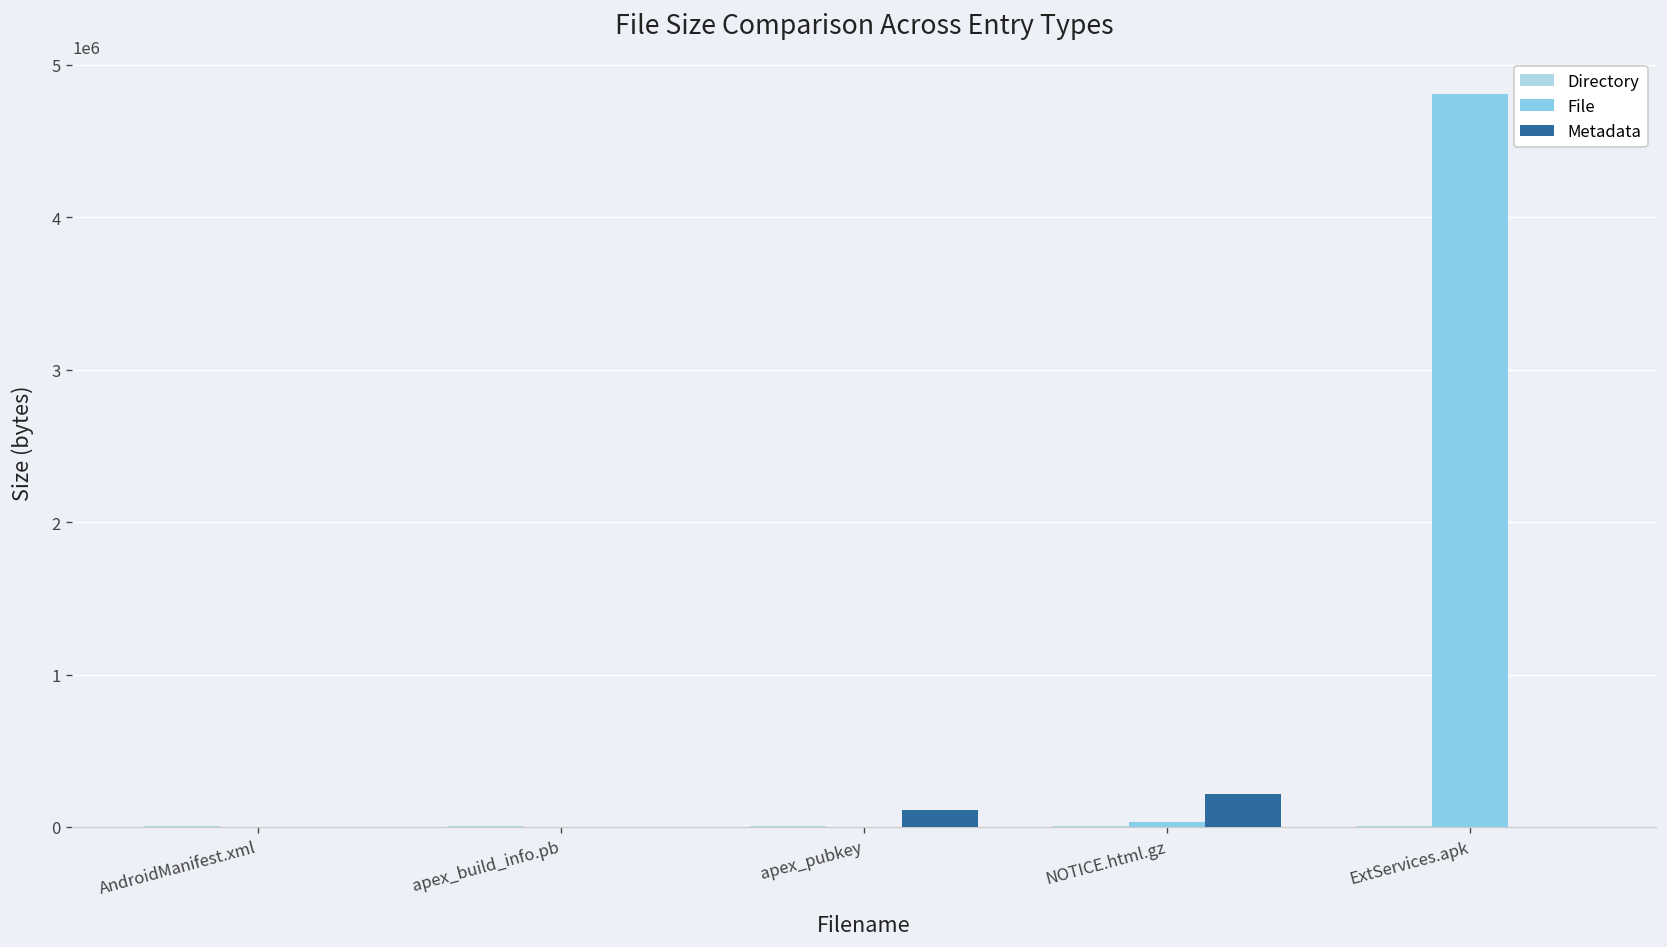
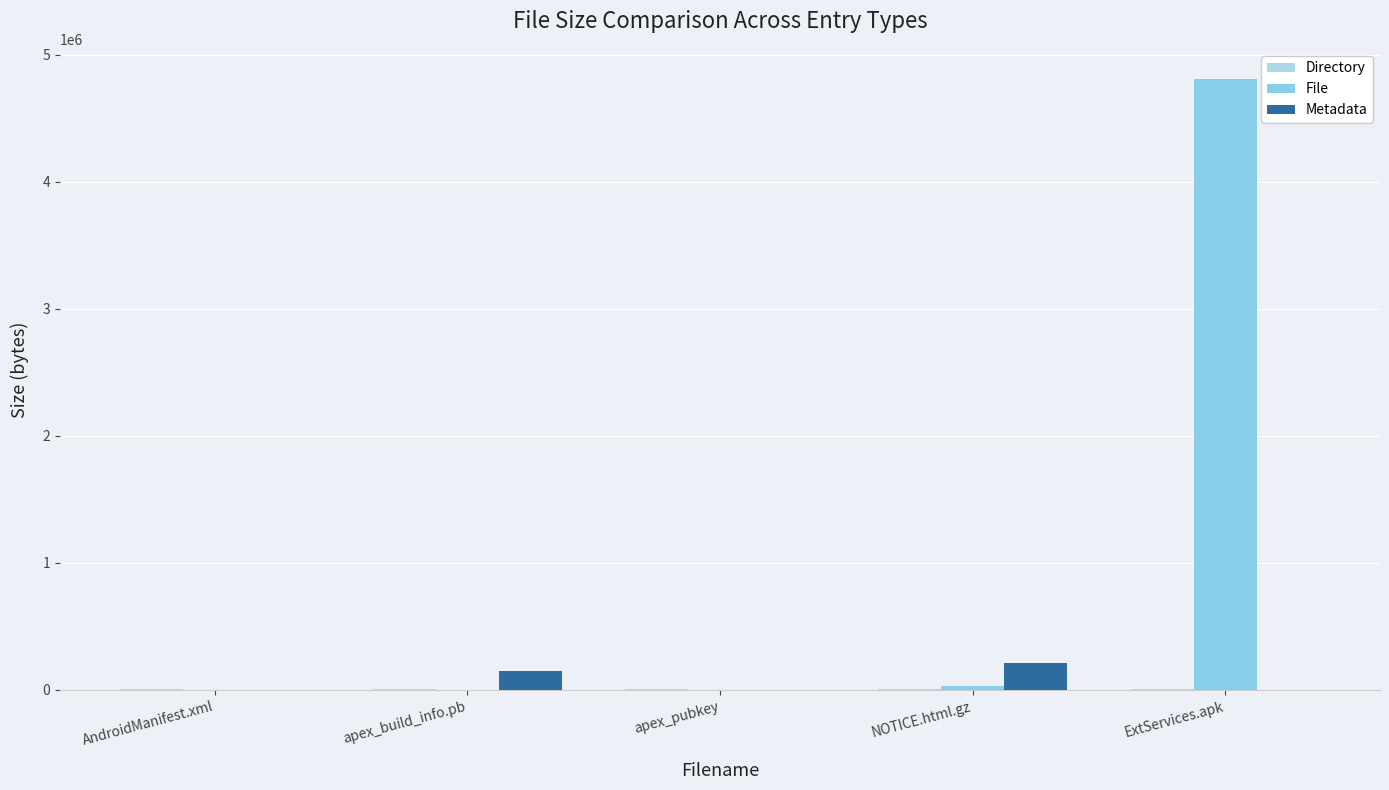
Metadata, apex_build_info.pb: 0 -> 150000
Metadata, apex_pubkey: 110000 -> 0
